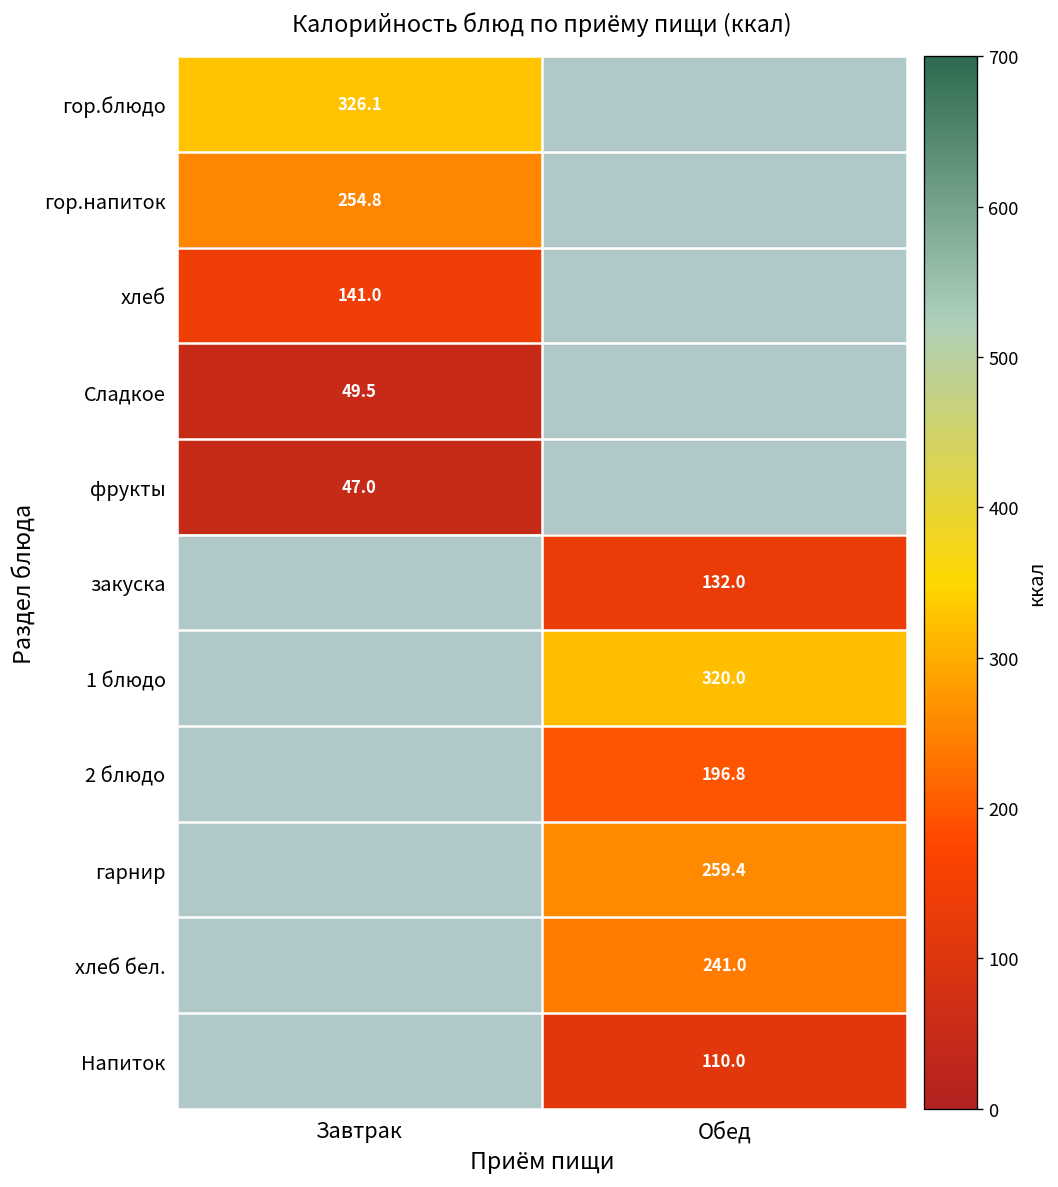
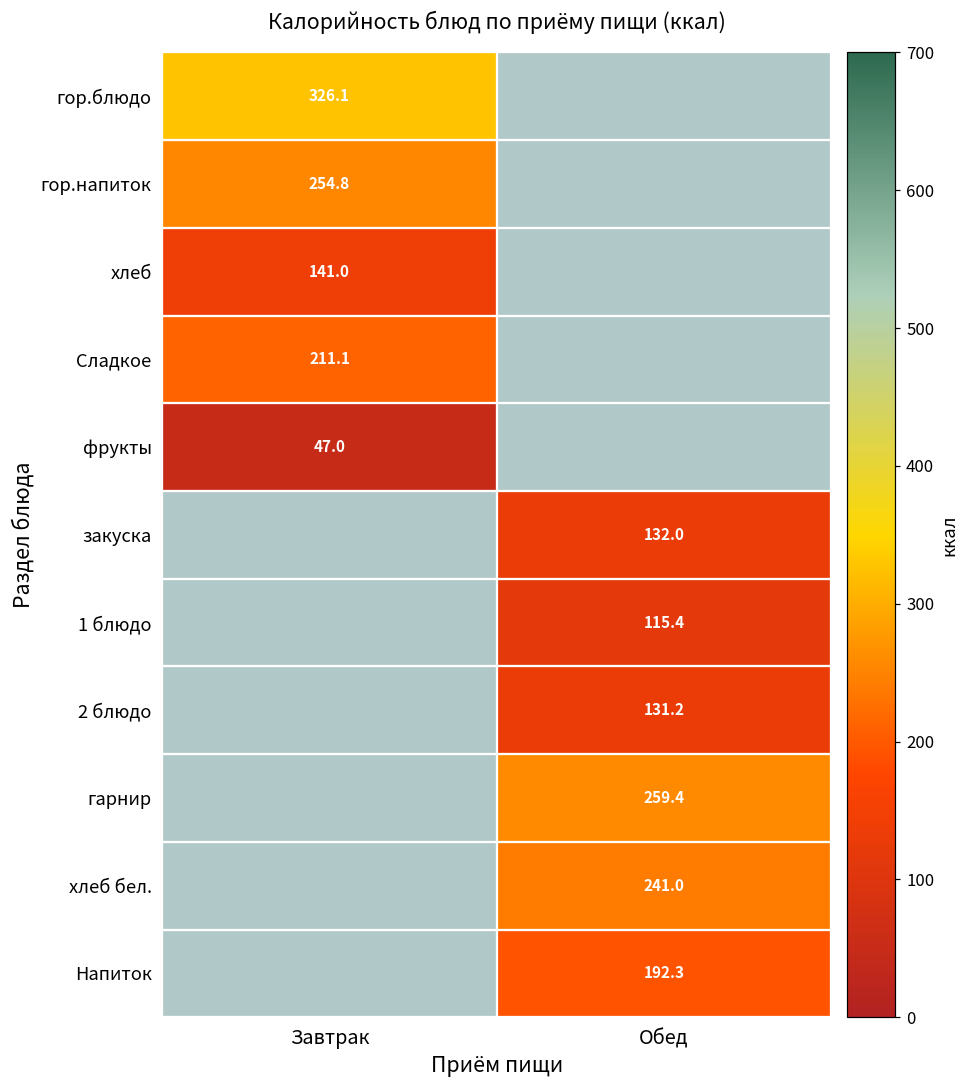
Сладкое, Завтрак: 49.5 -> 211.1
1 блюдо, Обед: 320.0 -> 115.4
2 блюдо, Обед: 196.8 -> 131.2
Напиток, Обед: 110.0 -> 192.3
